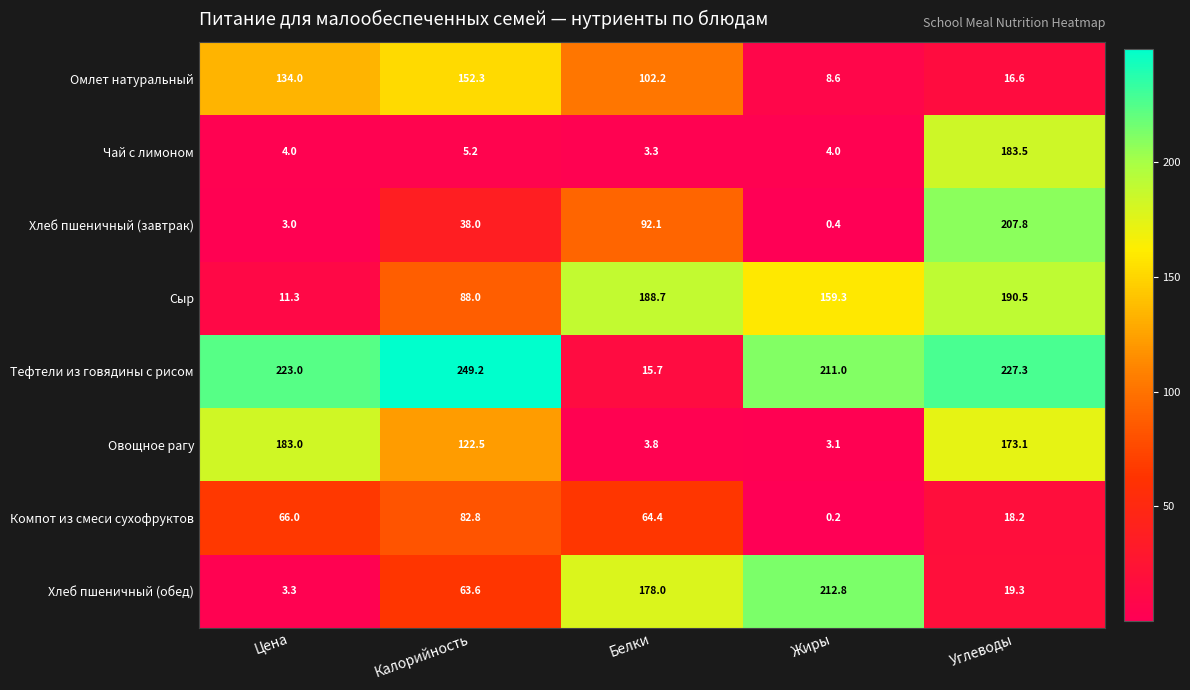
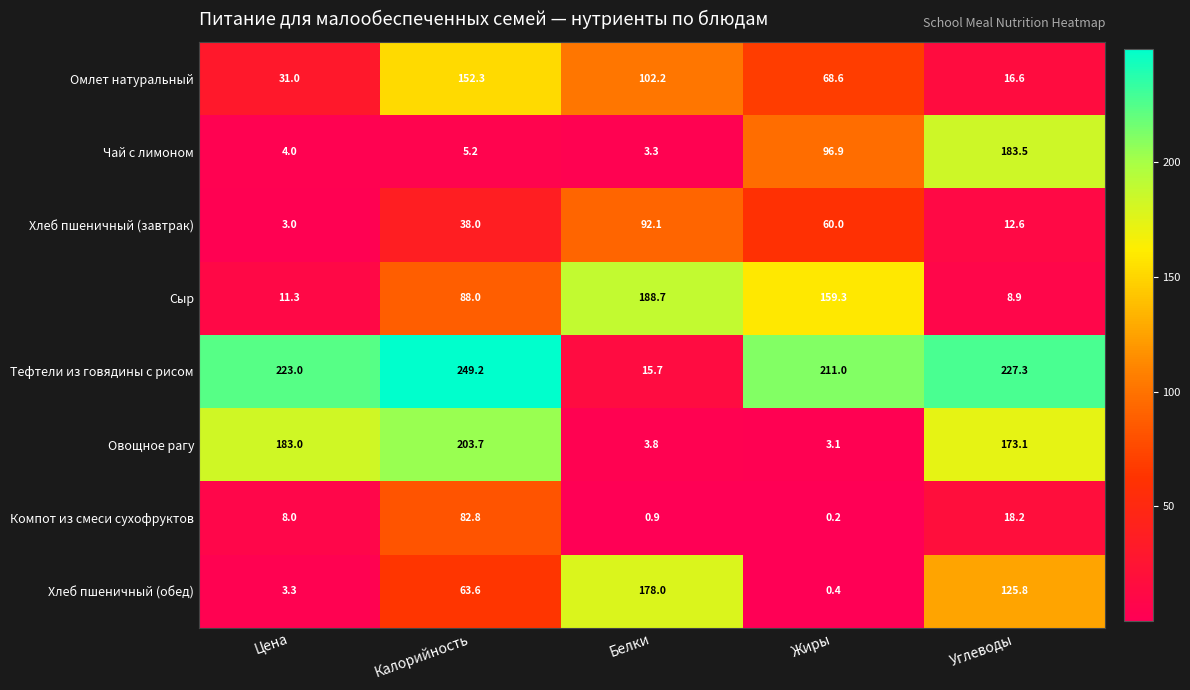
Омлет натуральный, Цена: 134.0 -> 31.0
Омлет натуральный, Жиры: 8.6 -> 68.6
Чай с лимоном, Жиры: 4.0 -> 96.9
Хлеб пшеничный (завтрак), Жиры: 0.4 -> 60.0
Хлеб пшеничный (завтрак), Углеводы: 207.8 -> 12.6
Сыр, Углеводы: 190.5 -> 8.9
Овощное рагу, Калорийность: 122.5 -> 203.7
Компот из смеси сухофруктов, Цена: 66.0 -> 8.0
Компот из смеси сухофруктов, Белки: 64.4 -> 0.9
Хлеб пшеничный (обед), Жиры: 212.8 -> 0.4
Хлеб пшеничный (обед), Углеводы: 19.3 -> 125.8
